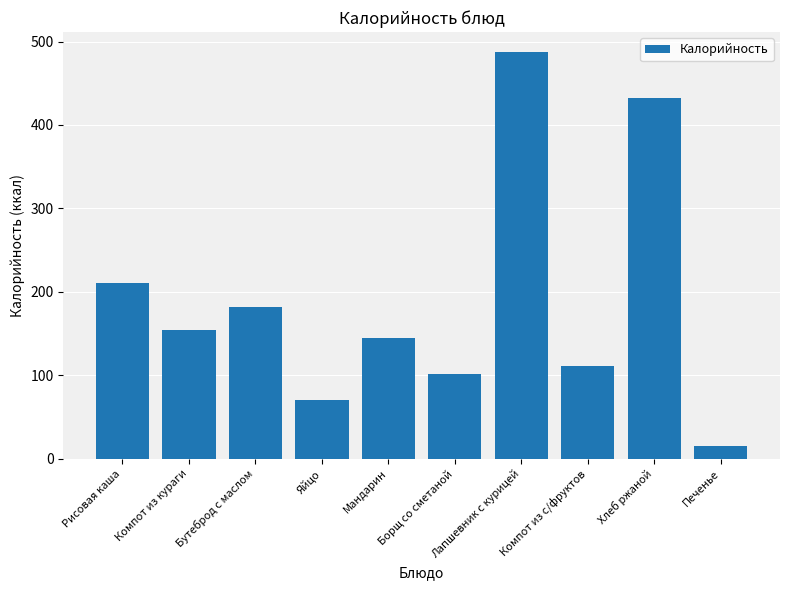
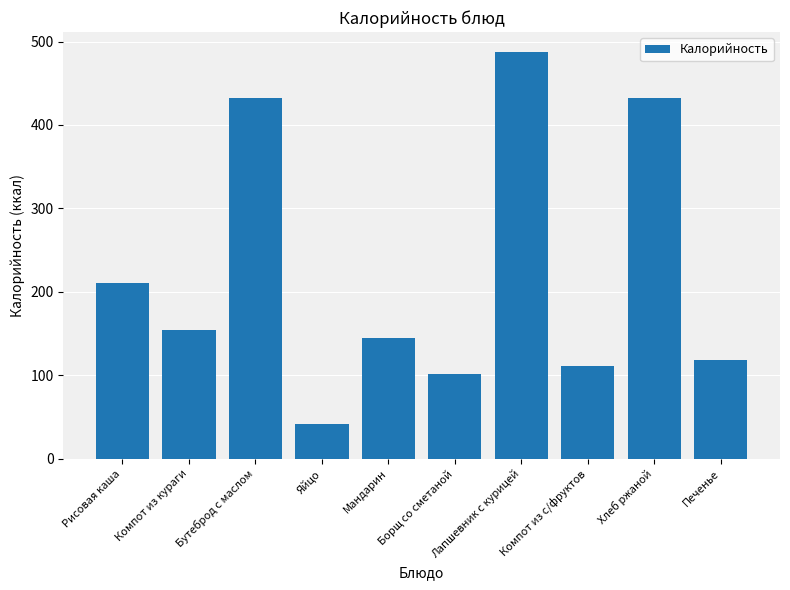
Бутеброд с маслом: 180 -> 430
Яйцо: 70 -> 40
Печенье: 20 -> 120
